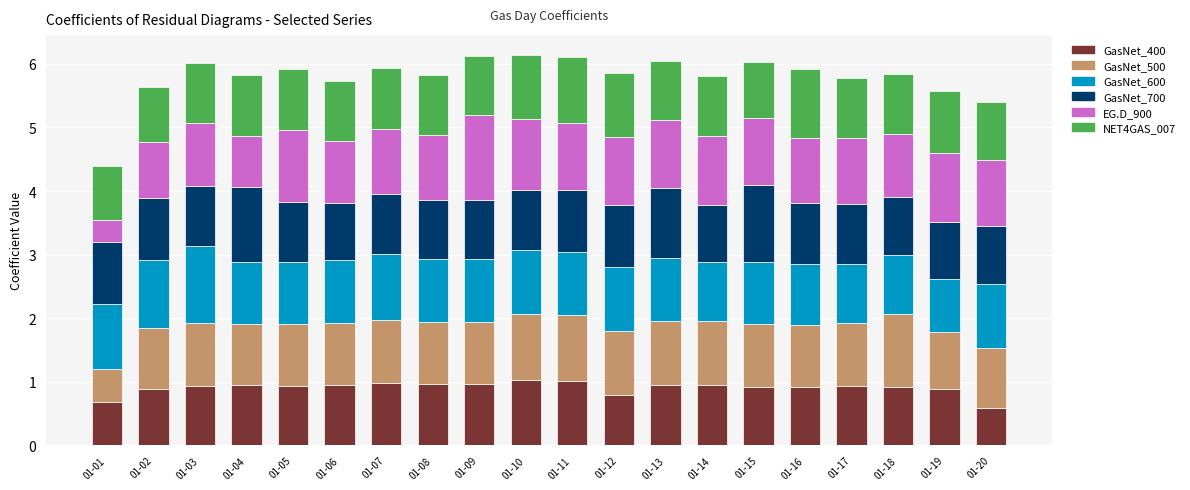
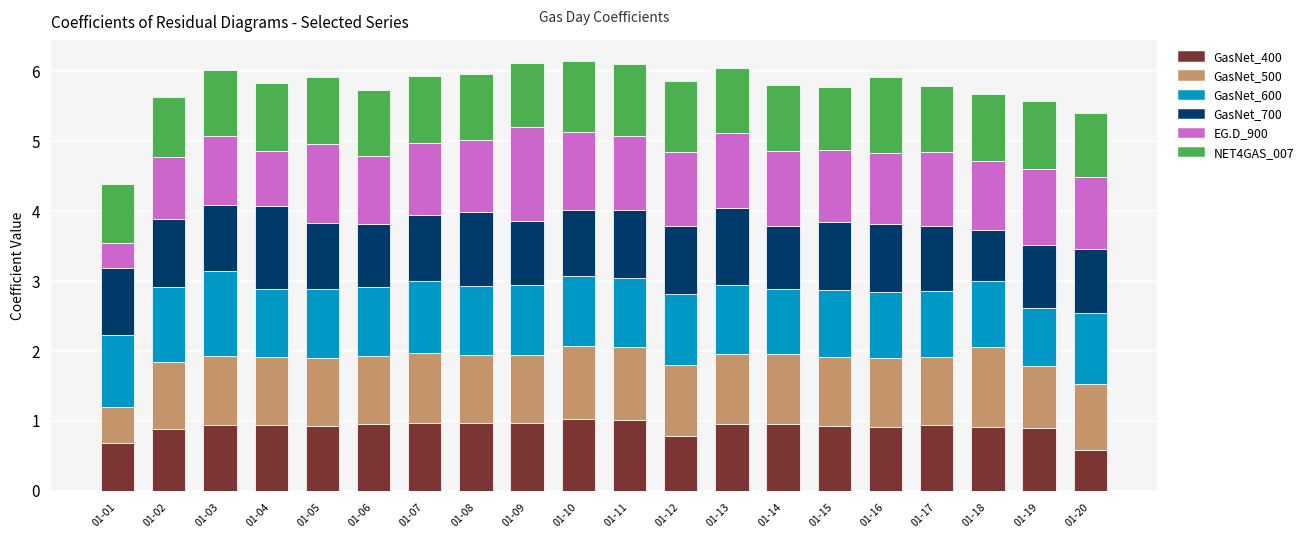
GasNet_700, 01-08: 0.9 -> 1.1
GasNet_700, 01-15: 1.2 -> 1.0
GasNet_700, 01-18: 0.9 -> 0.7
